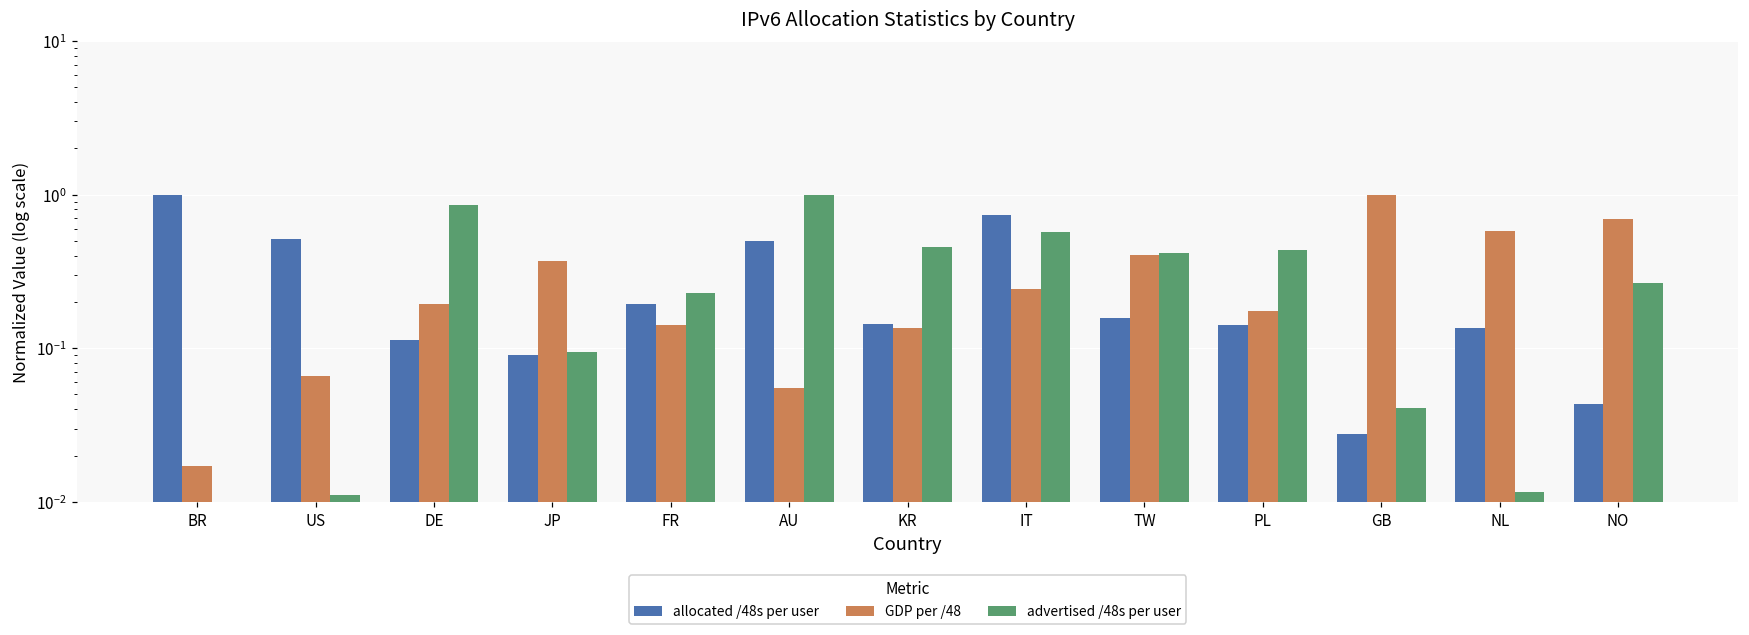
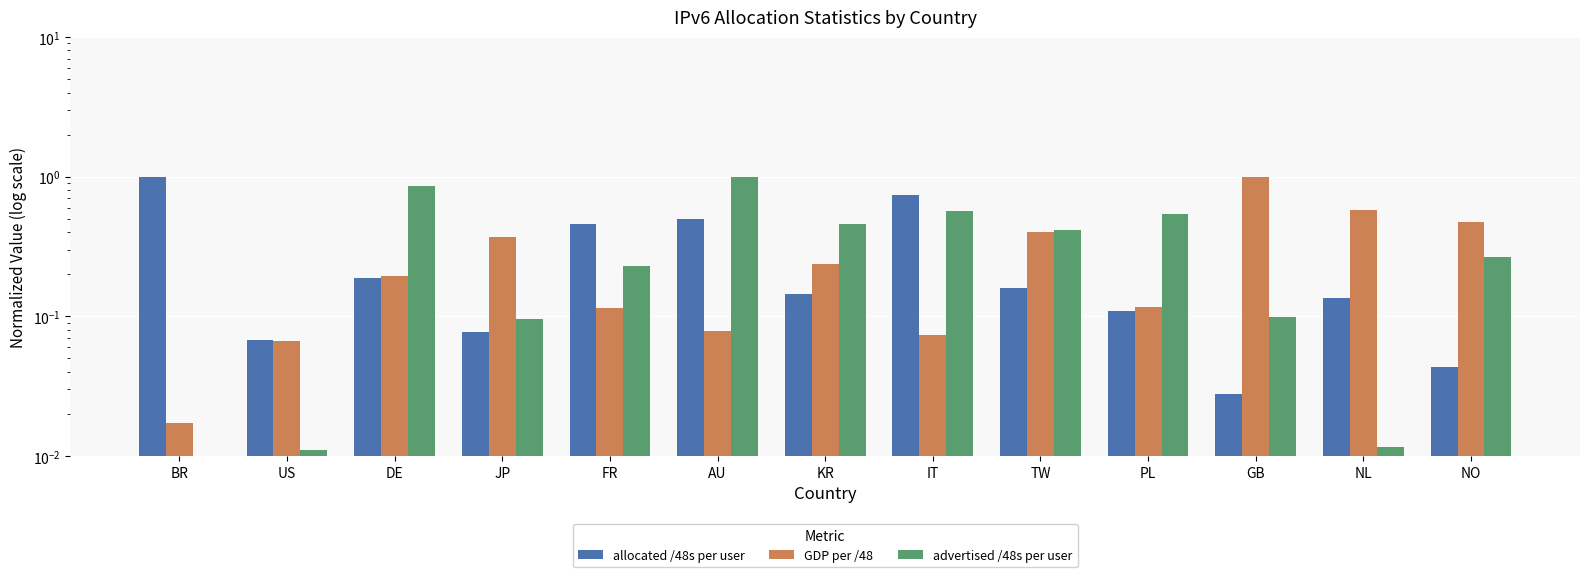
allocated /48s per user, US: 0.51 -> 0.07
allocated /48s per user, DE: 0.11 -> 0.19
allocated /48s per user, JP: 0.09 -> 0.08
allocated /48s per user, FR: 0.19 -> 0.46
GDP per /48, FR: 0.14 -> 0.12
GDP per /48, AU: 0.055 -> 0.08
GDP per /48, KR: 0.14 -> 0.24
GDP per /48, IT: 0.24 -> 0.07
allocated /48s per user, PL: 0.14 -> 0.11
GDP per /48, PL: 0.18 -> 0.12
advertised /48s per user, PL: 0.43 -> 0.54
advertised /48s per user, GB: 0.041 -> 0.10
GDP per /48, NO: 0.7 -> 0.47
